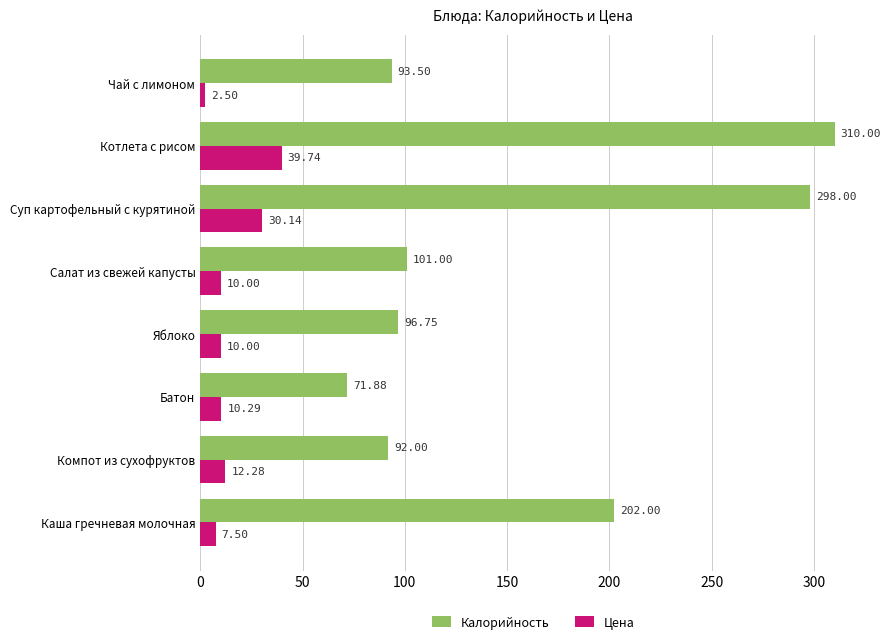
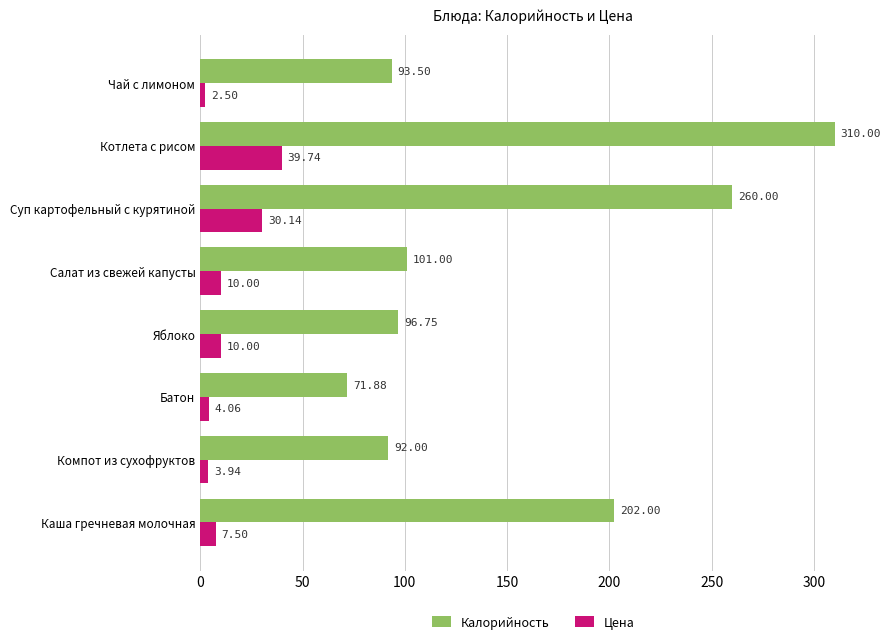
Калорийность, Суп картофельный с курятиной: 298.00 -> 260.00
Цена, Батон: 10.29 -> 4.06
Цена, Компот из сухофруктов: 12.28 -> 3.94
